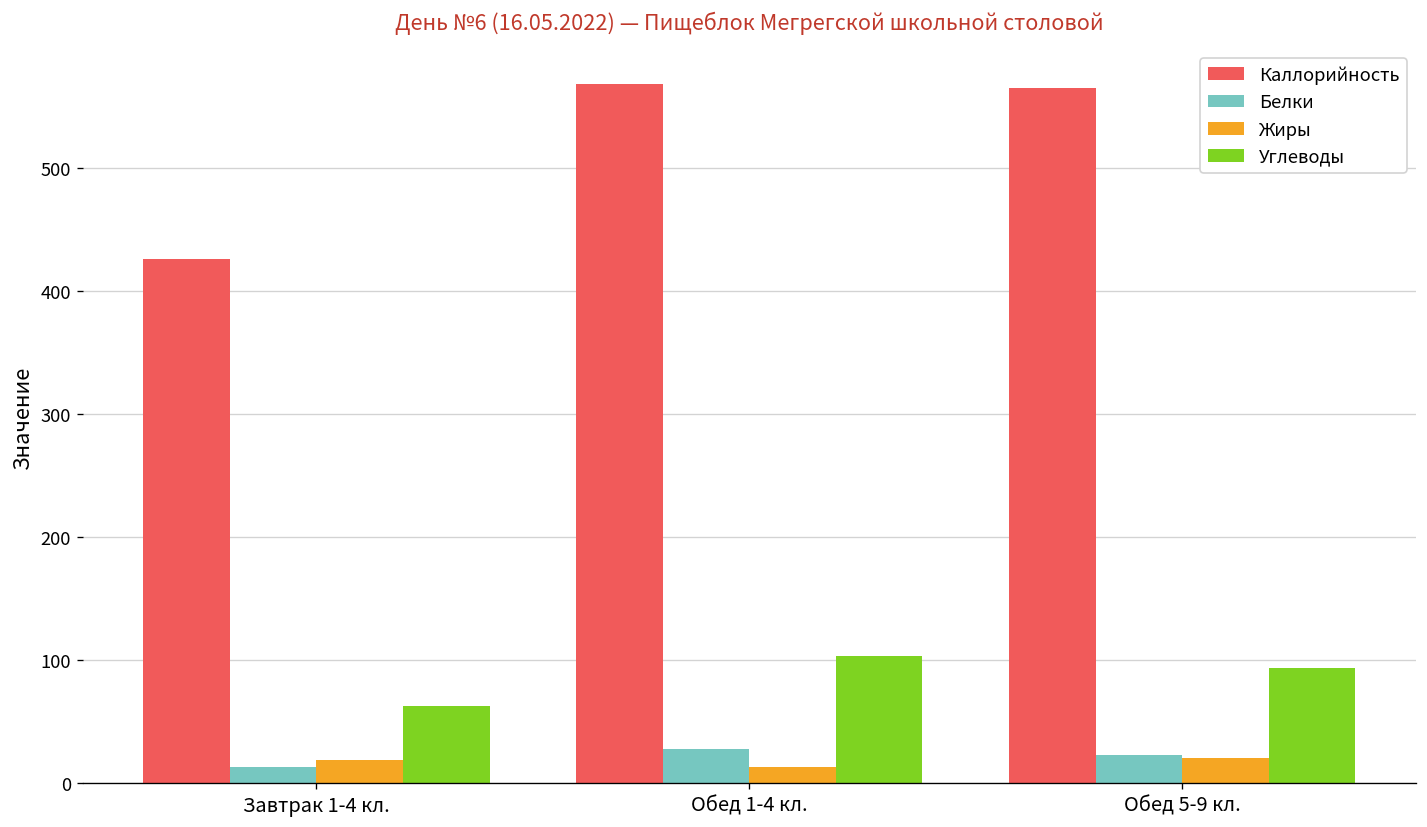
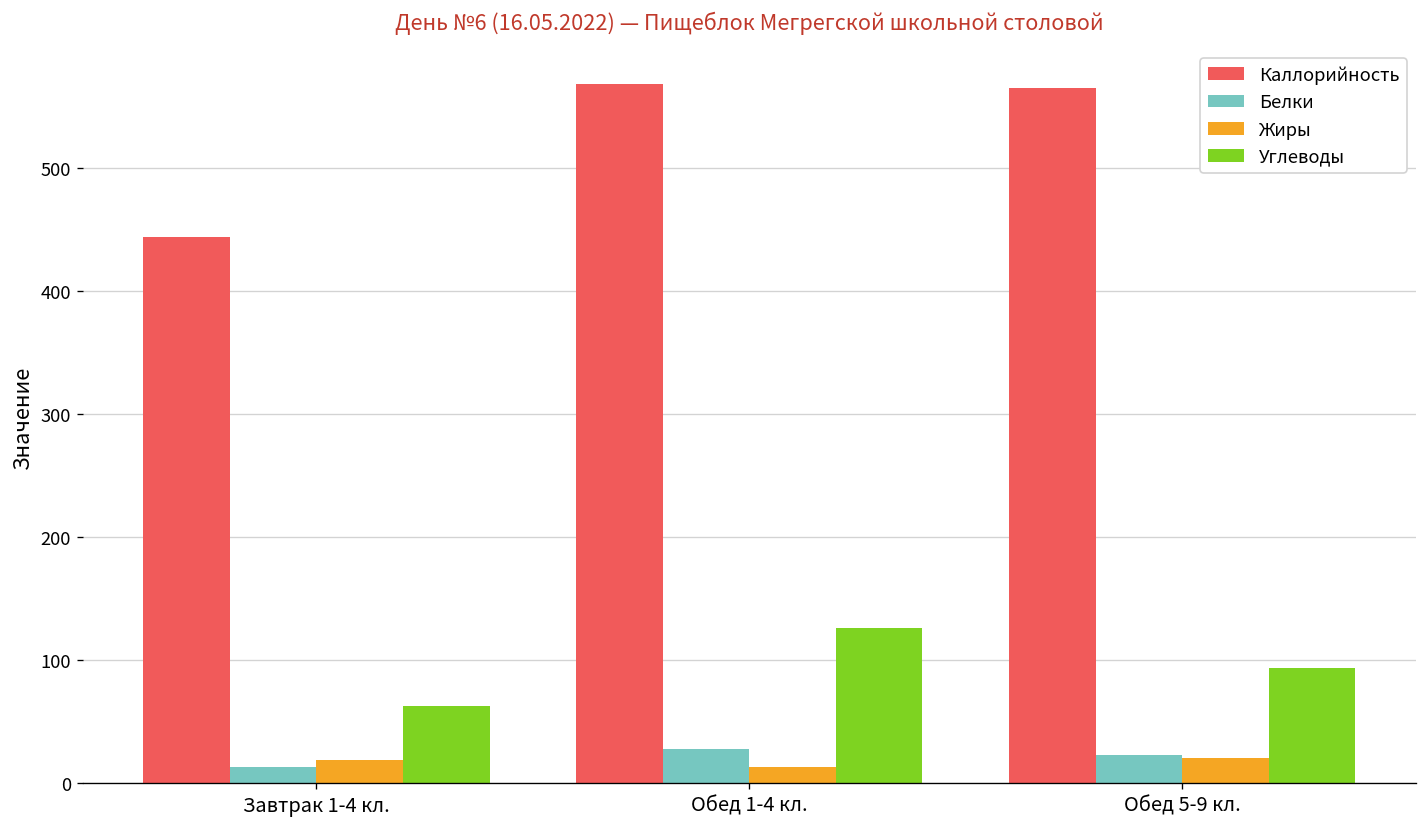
Каллорийность, Завтрак 1-4 кл.: 426 -> 444
Углеводы, Обед 1-4 кл.: 104 -> 126
